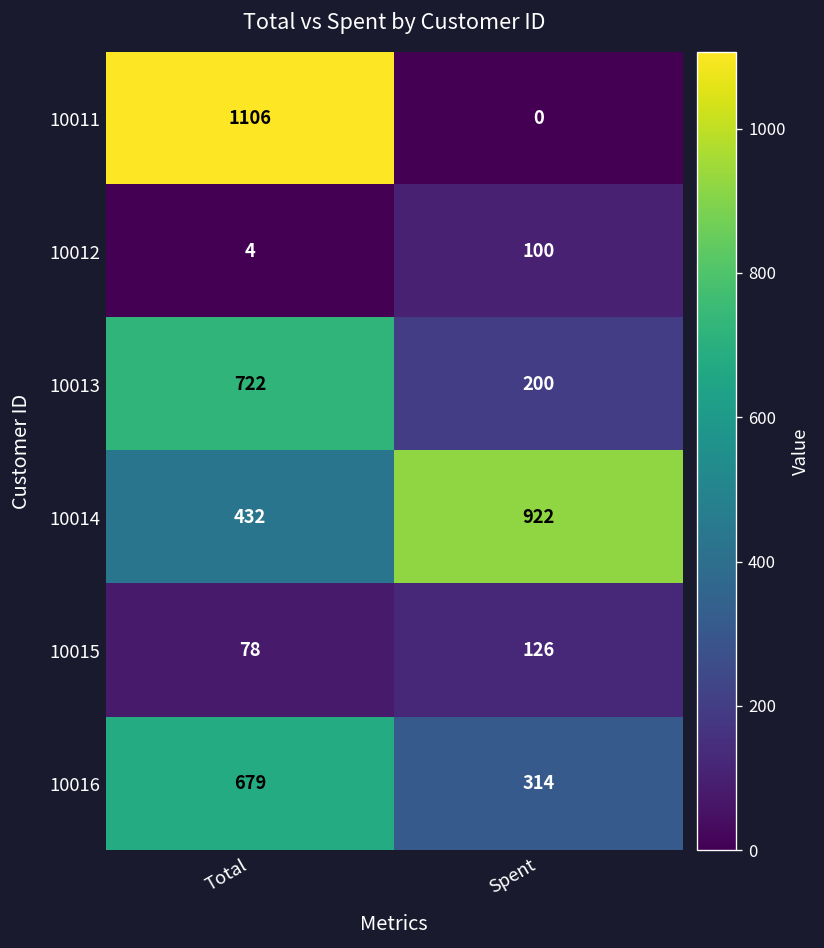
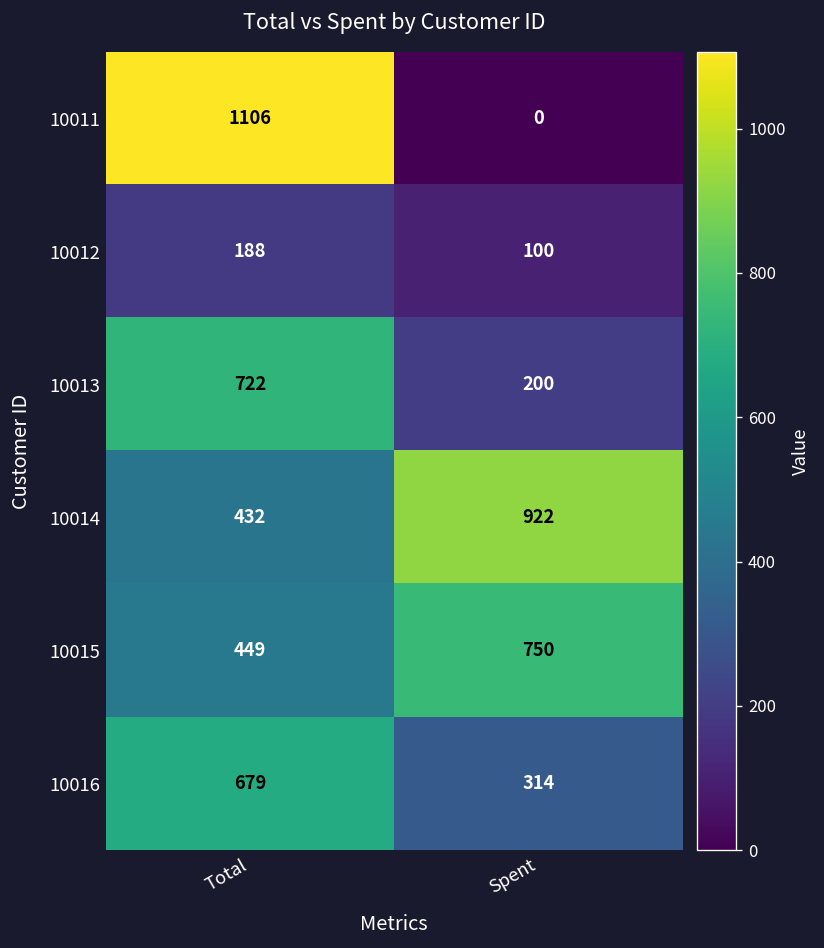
10012, Total: 4 -> 188
10015, Total: 78 -> 449
10015, Spent: 126 -> 750
